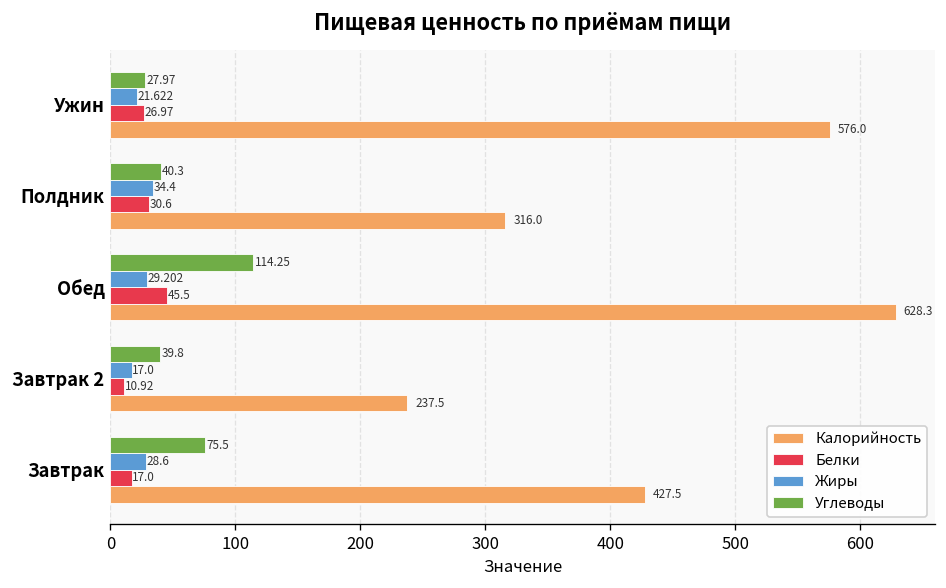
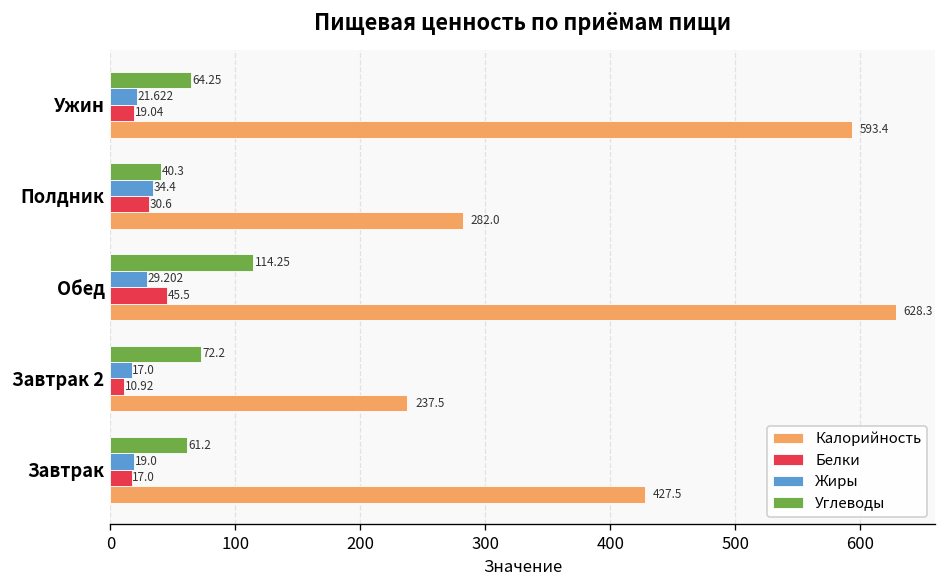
Углеводы, Ужин: 27.97 -> 64.25
Белки, Ужин: 26.97 -> 19.04
Калорийность, Ужин: 576.0 -> 593.4
Калорийность, Полдник: 316.0 -> 282.0
Углеводы, Завтрак 2: 39.8 -> 72.2
Углеводы, Завтрак: 75.5 -> 61.2
Жиры, Завтрак: 28.6 -> 19.0
